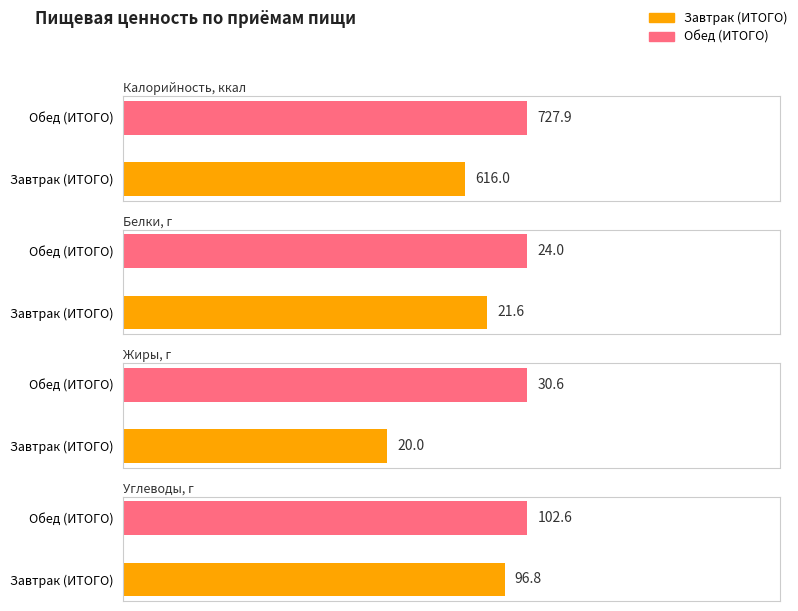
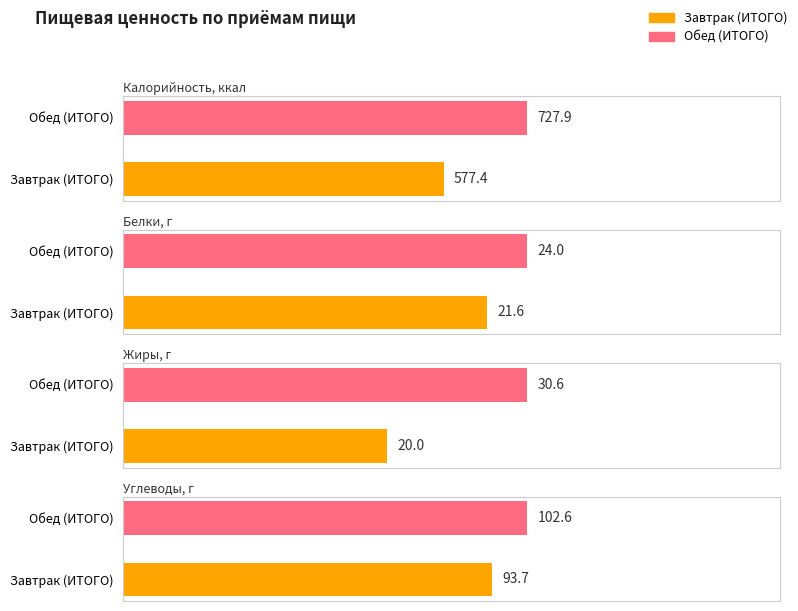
Калорийность, ккал, Завтрак (ИТОГО): 616.0 -> 577.4
Углеводы, г, Завтрак (ИТОГО): 96.8 -> 93.7
